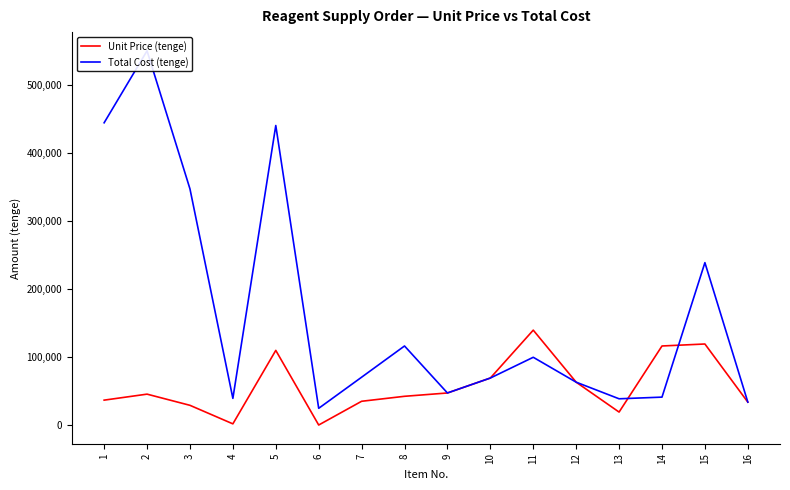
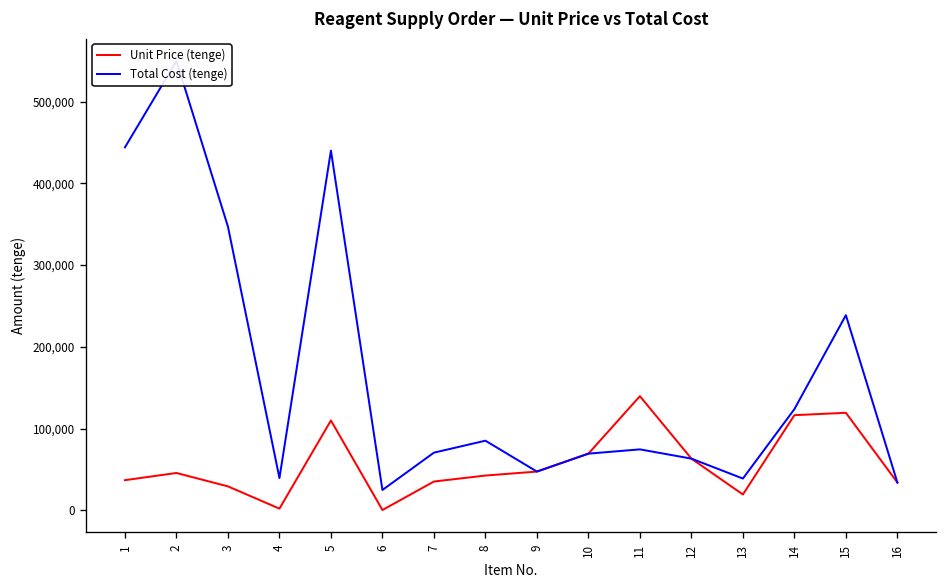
Total Cost (tenge), 8: 120,000 -> 90,000
Total Cost (tenge), 11: 100,000 -> 70,000
Total Cost (tenge), 14: 40,000 -> 120,000
